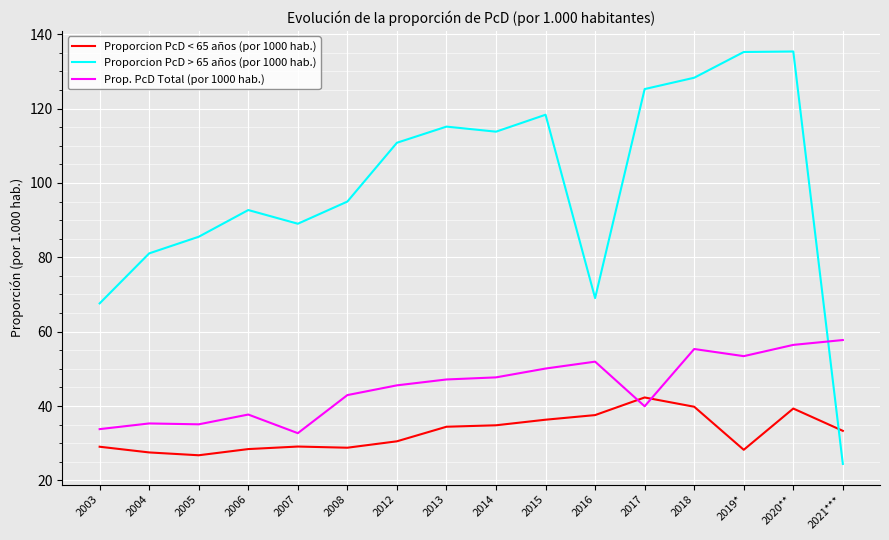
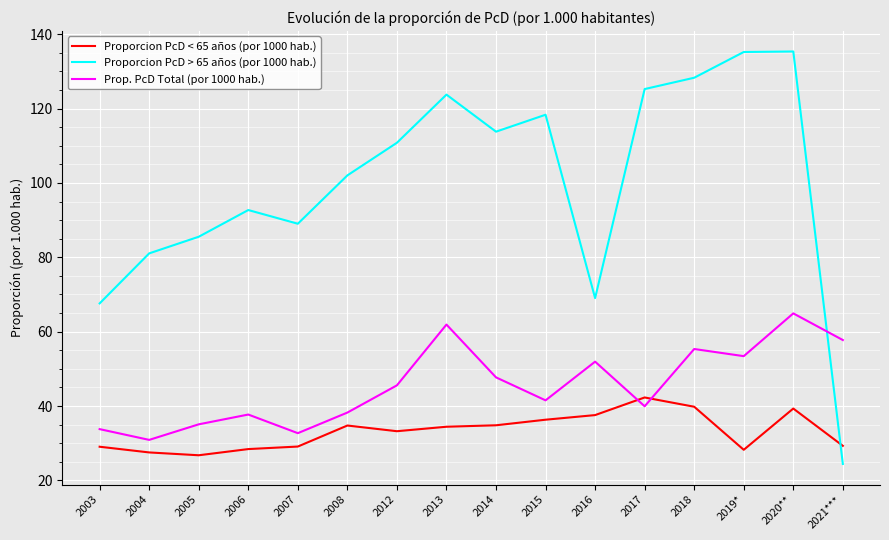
Prop. PcD Total (por 1000 hab.), 2004: 35 -> 31
Proporcion PcD < 65 años (por 1000 hab.), 2008: 29 -> 35
Proporcion PcD > 65 años (por 1000 hab.), 2008: 95 -> 102
Prop. PcD Total (por 1000 hab.), 2008: 43 -> 38
Proporcion PcD < 65 años (por 1000 hab.), 2012: 31 -> 33
Proporcion PcD > 65 años (por 1000 hab.), 2013: 115 -> 124
Prop. PcD Total (por 1000 hab.), 2013: 47 -> 62
Prop. PcD Total (por 1000 hab.), 2015: 50 -> 42
Prop. PcD Total (por 1000 hab.), 2020**: 56 -> 65
Proporcion PcD < 65 años (por 1000 hab.), 2021***: 33 -> 29
